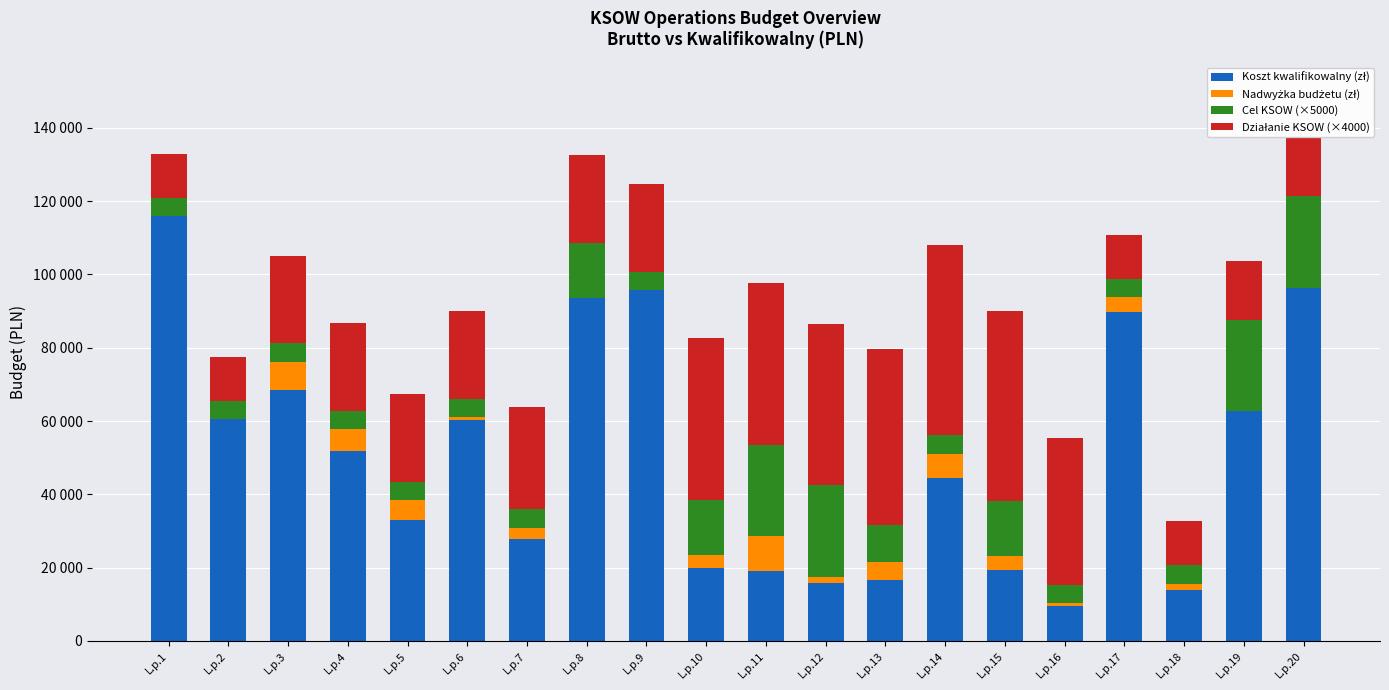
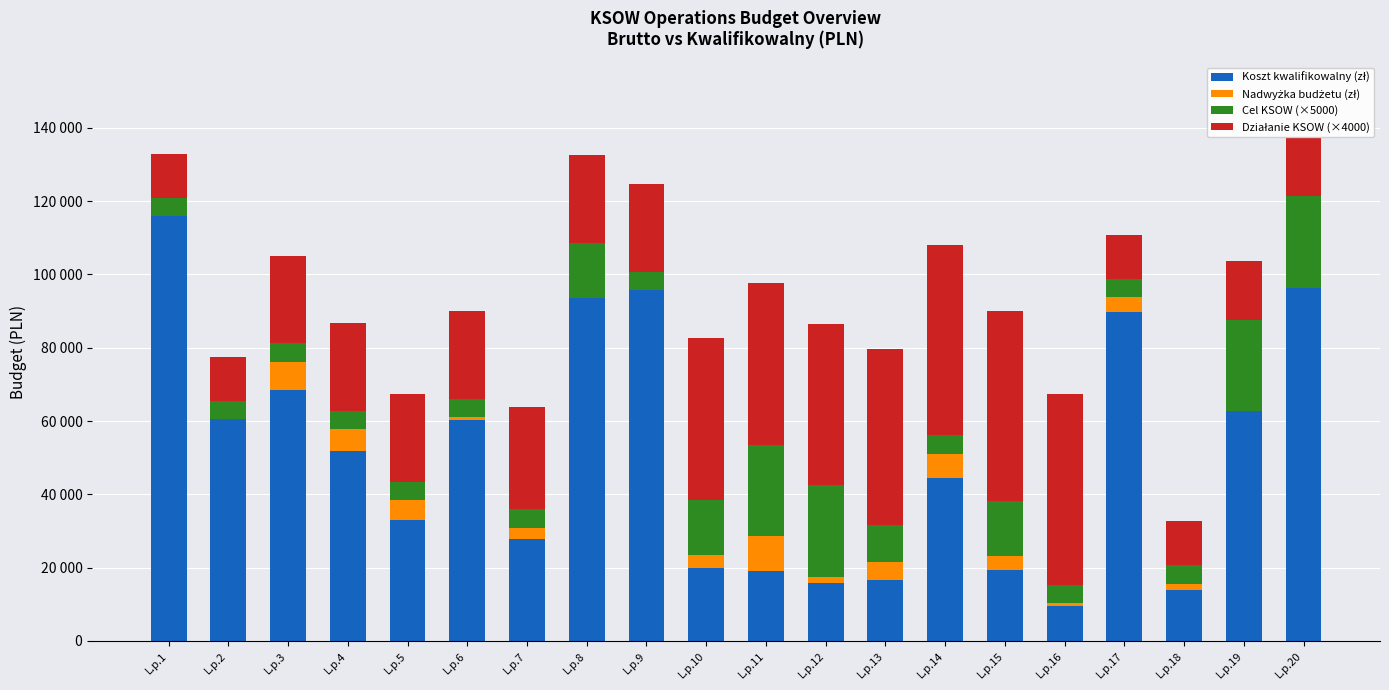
Działanie KSOW (×4000), L.p.16: 40000 -> 52000
